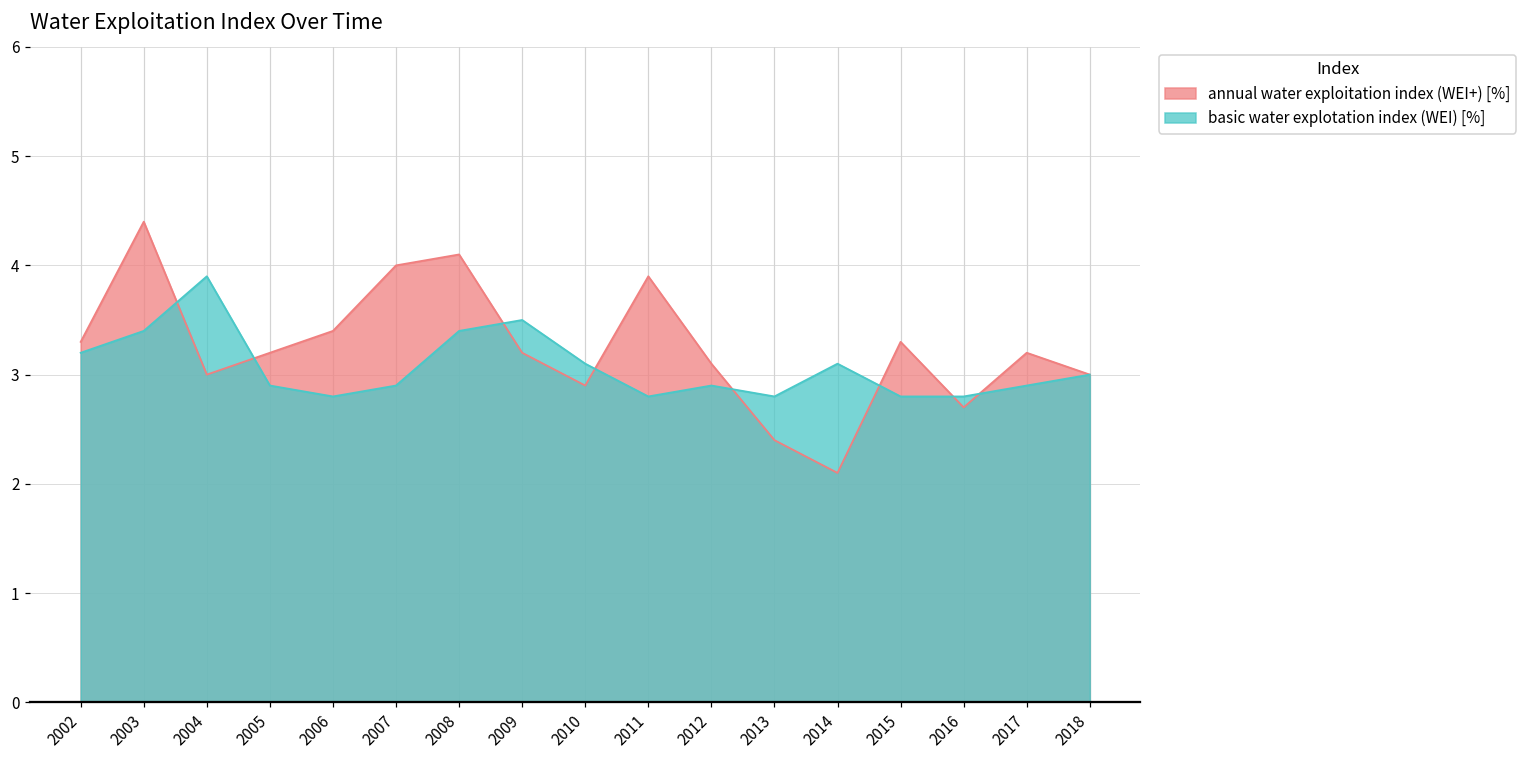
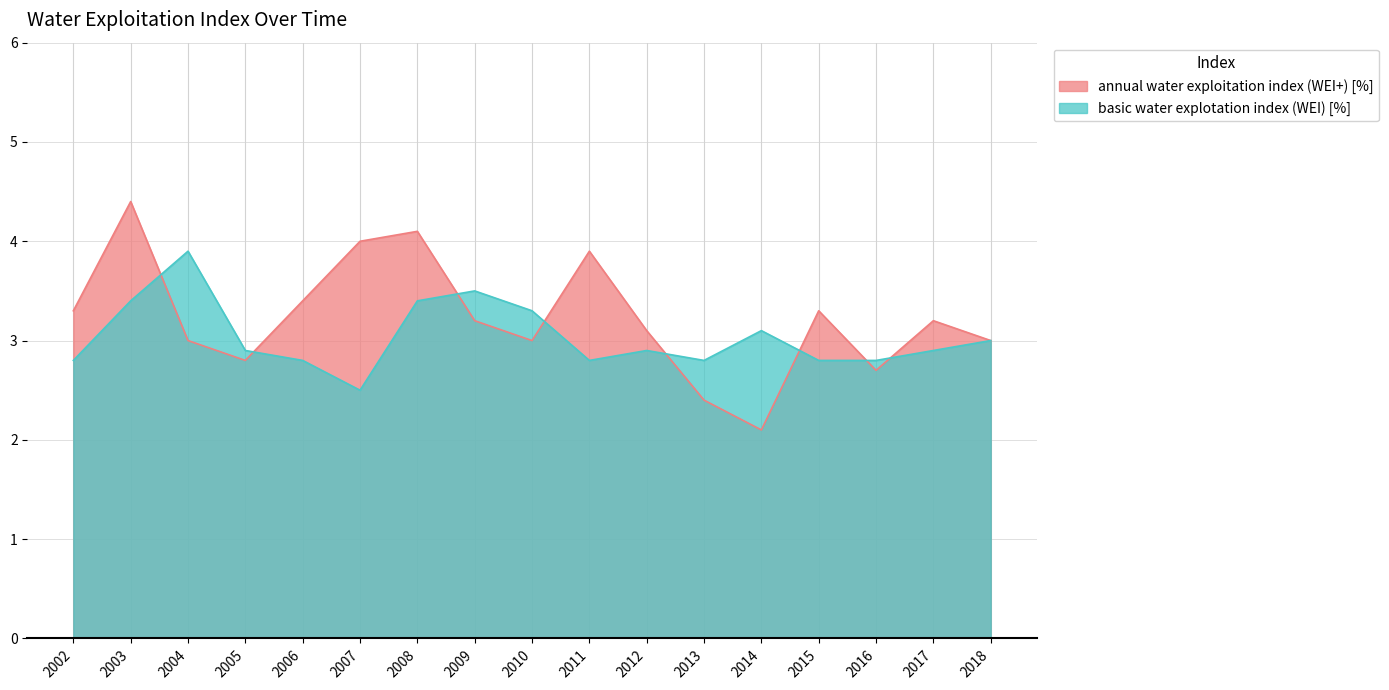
basic water explotation index (WEI) [%], 2002: 3.2 -> 2.8
annual water exploitation index (WEI+) [%], 2005: 3.2 -> 2.8
basic water explotation index (WEI) [%], 2007: 2.9 -> 2.5
annual water exploitation index (WEI+) [%], 2010: 2.9 -> 3.0
basic water explotation index (WEI) [%], 2010: 3.1 -> 3.3
